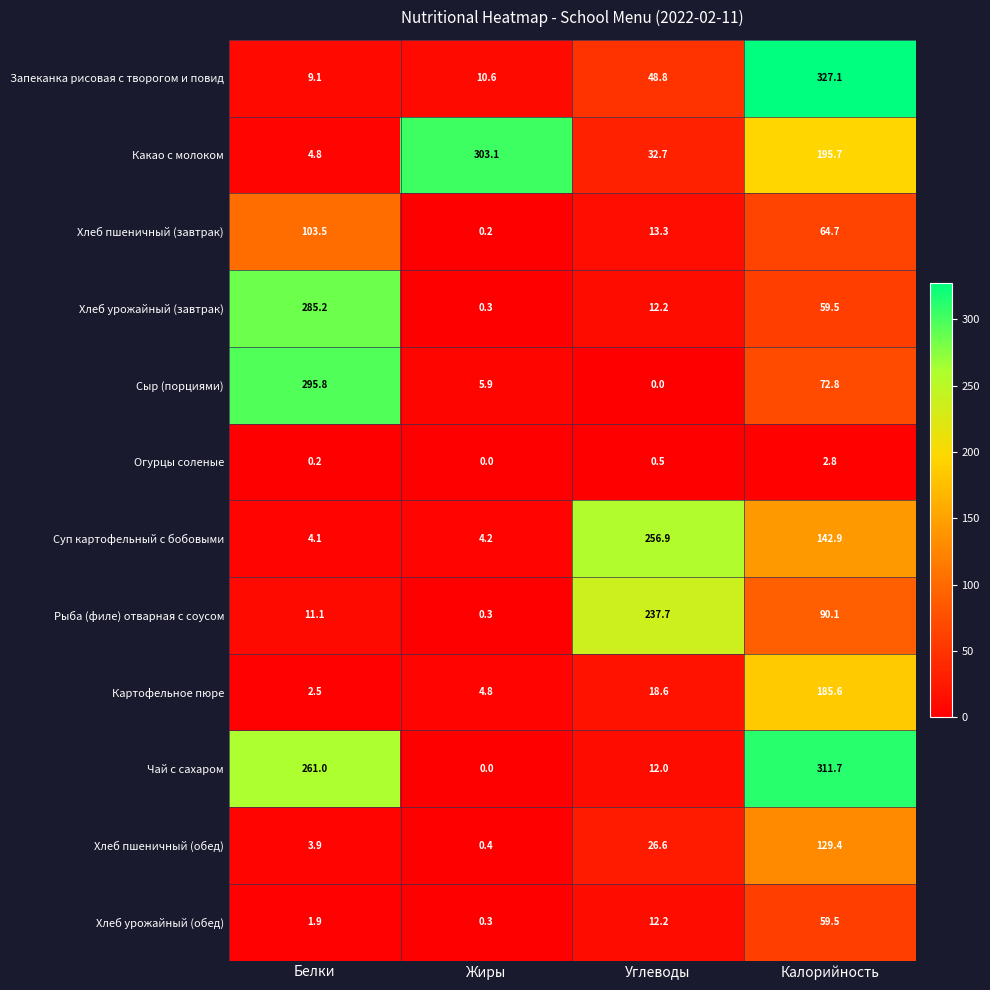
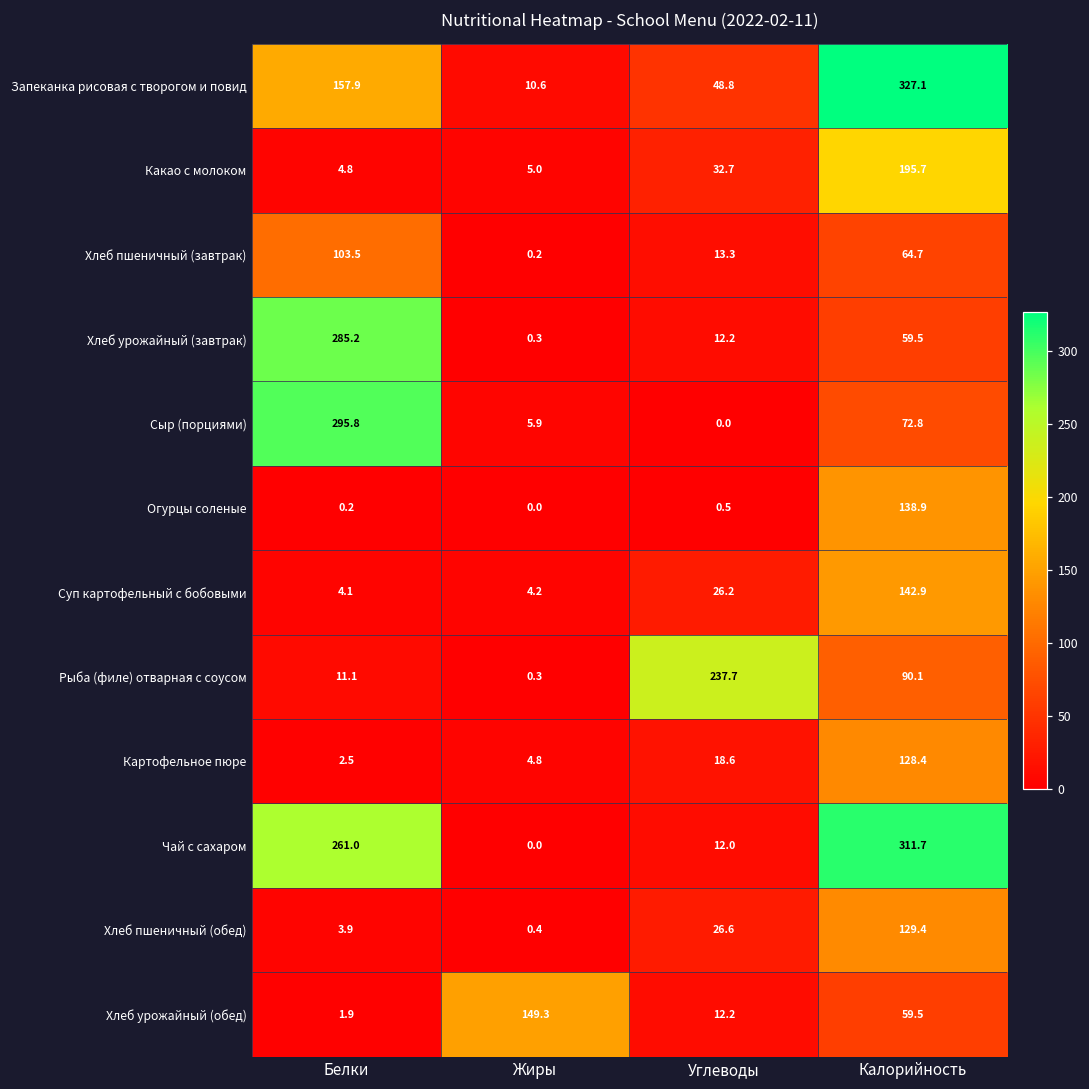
Запеканка рисовая с творогом и повид, Белки: 9.1 -> 157.9
Какао с молоком, Жиры: 303.1 -> 5.0
Огурцы соленые, Калорийность: 2.8 -> 138.9
Суп картофельный с бобовыми, Углеводы: 256.9 -> 26.2
Картофельное пюре, Калорийность: 185.6 -> 128.4
Хлеб урожайный (обед), Жиры: 0.3 -> 149.3
